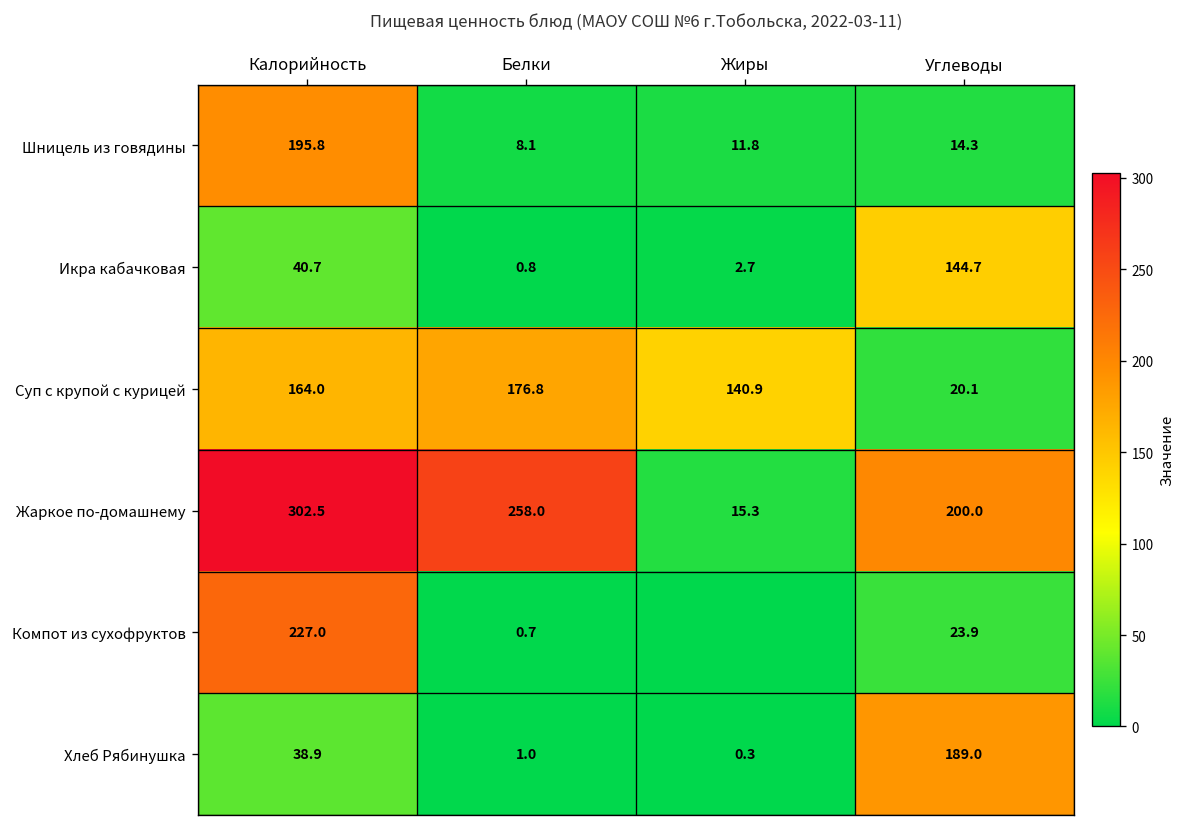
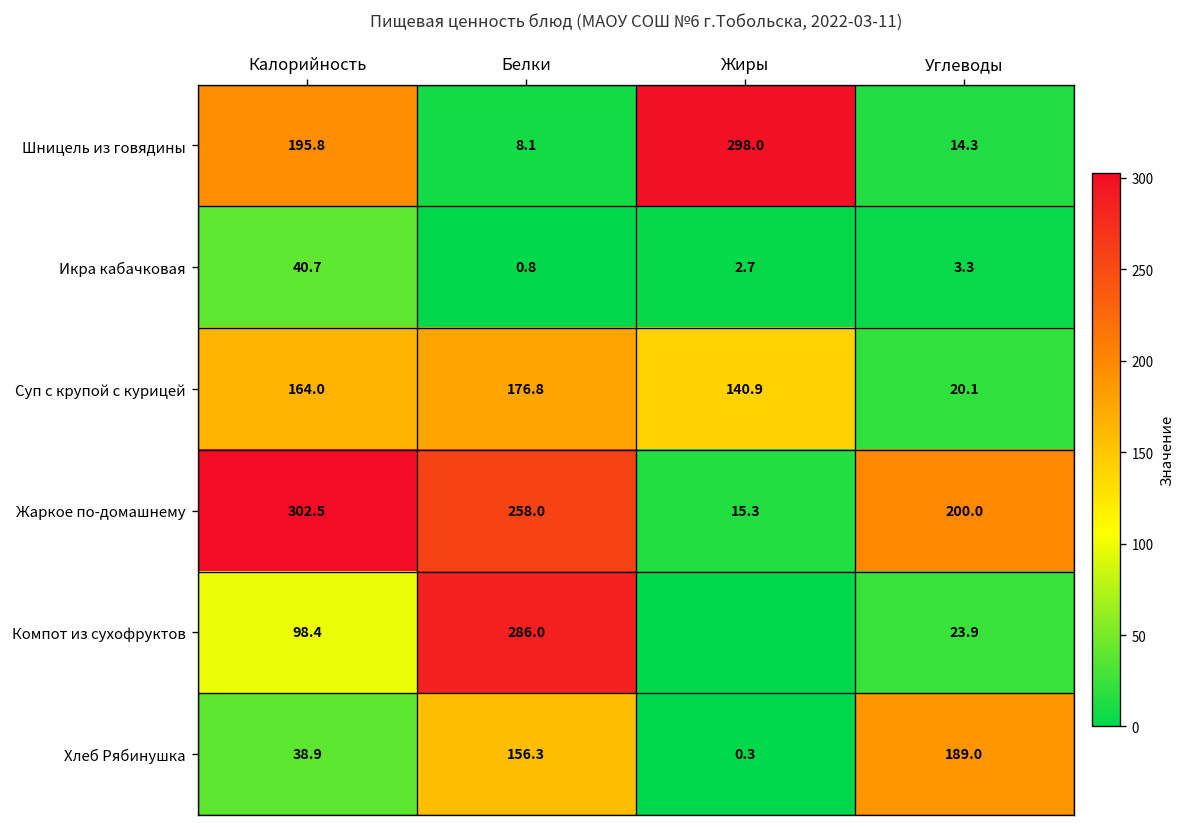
Шницель из говядины, Жиры: 11.8 -> 298.0
Икра кабачковая, Углеводы: 144.7 -> 3.3
Компот из сухофруктов, Калорийность: 227.0 -> 98.4
Компот из сухофруктов, Белки: 0.7 -> 286.0
Хлеб Рябинушка, Белки: 1.0 -> 156.3
